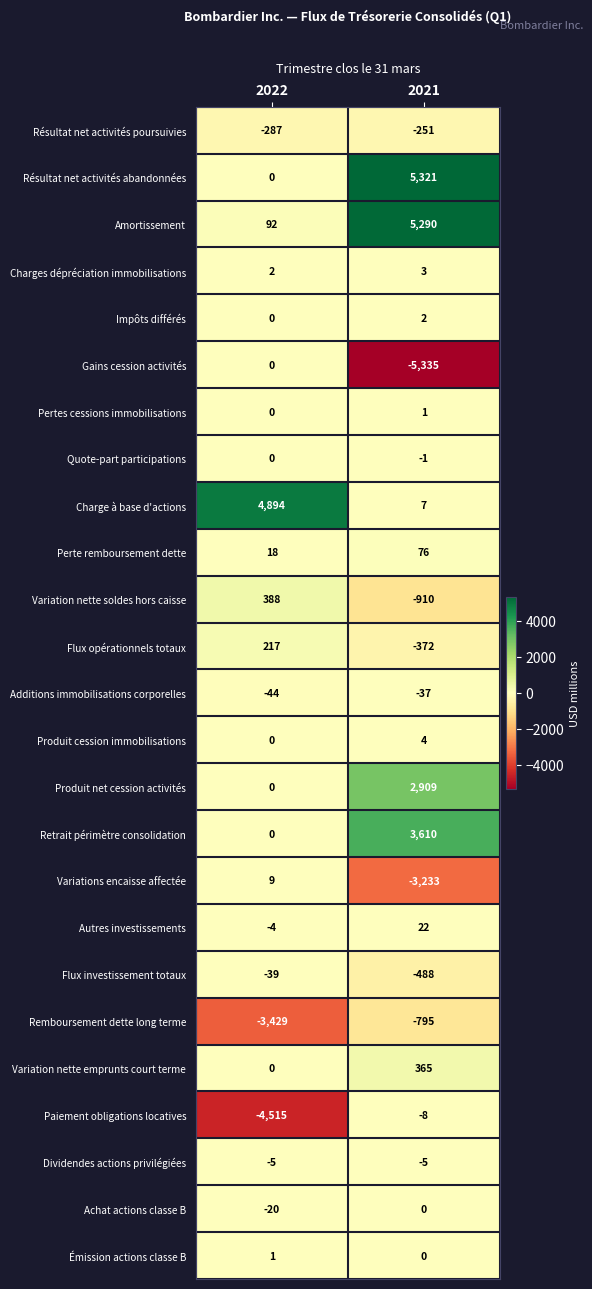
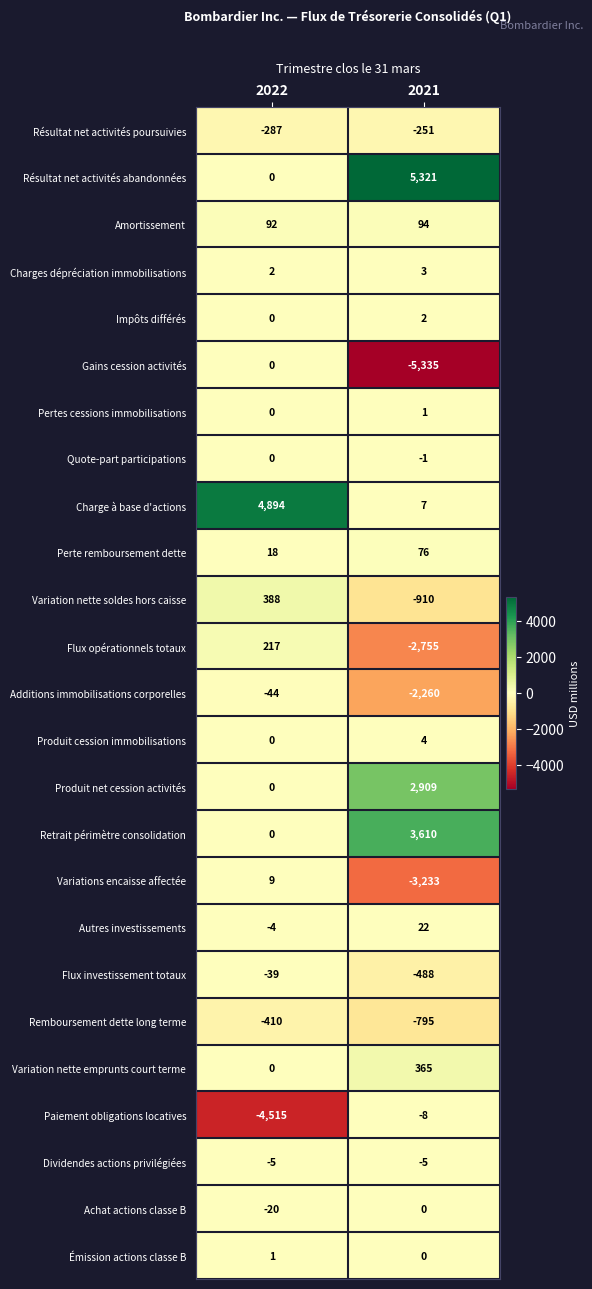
Amortissement, 2021: 5,290 -> 94
Flux opérationnels totaux, 2021: -372 -> -2,755
Additions immobilisations corporelles, 2021: -37 -> -2,260
Remboursement dette long terme, 2022: -3,429 -> -410
